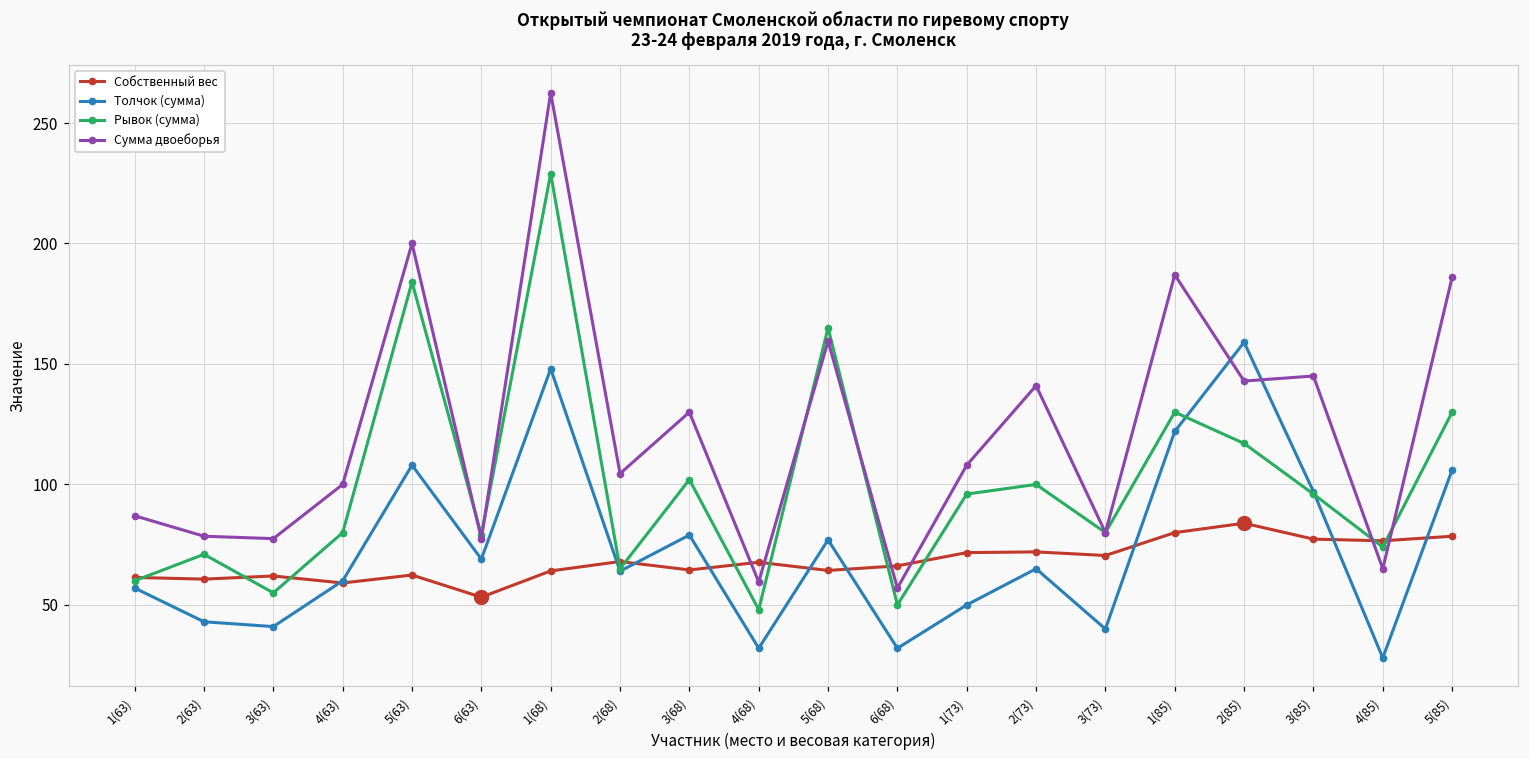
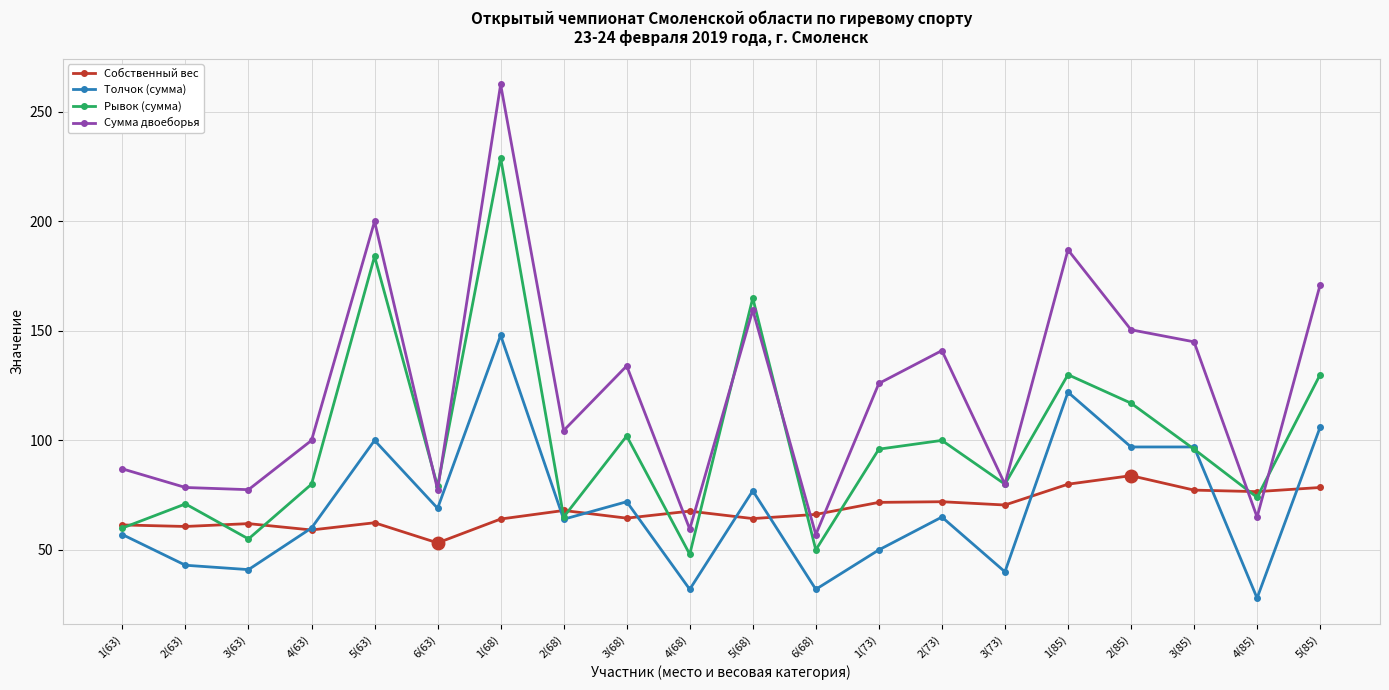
Толчок (сумма), 5(63): 108 -> 100
Толчок (сумма), 3(68): 79 -> 72
Сумма двоеборья, 3(68): 130 -> 134
Сумма двоеборья, 1(73): 108 -> 126
Толчок (сумма), 2(85): 159 -> 97
Сумма двоеборья, 2(85): 143 -> 151
Сумма двоеборья, 5(85): 186 -> 171
